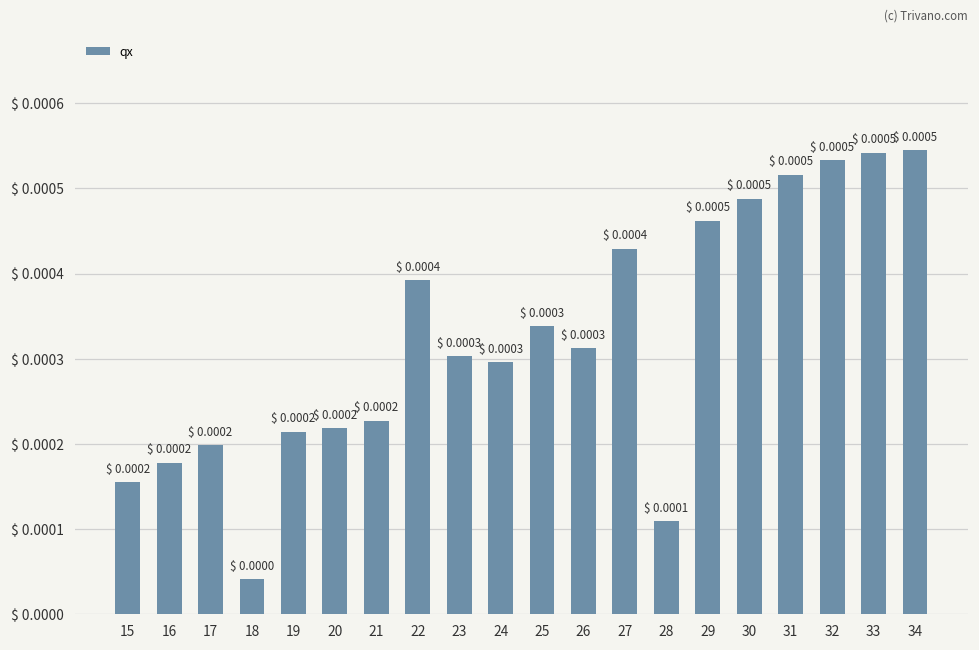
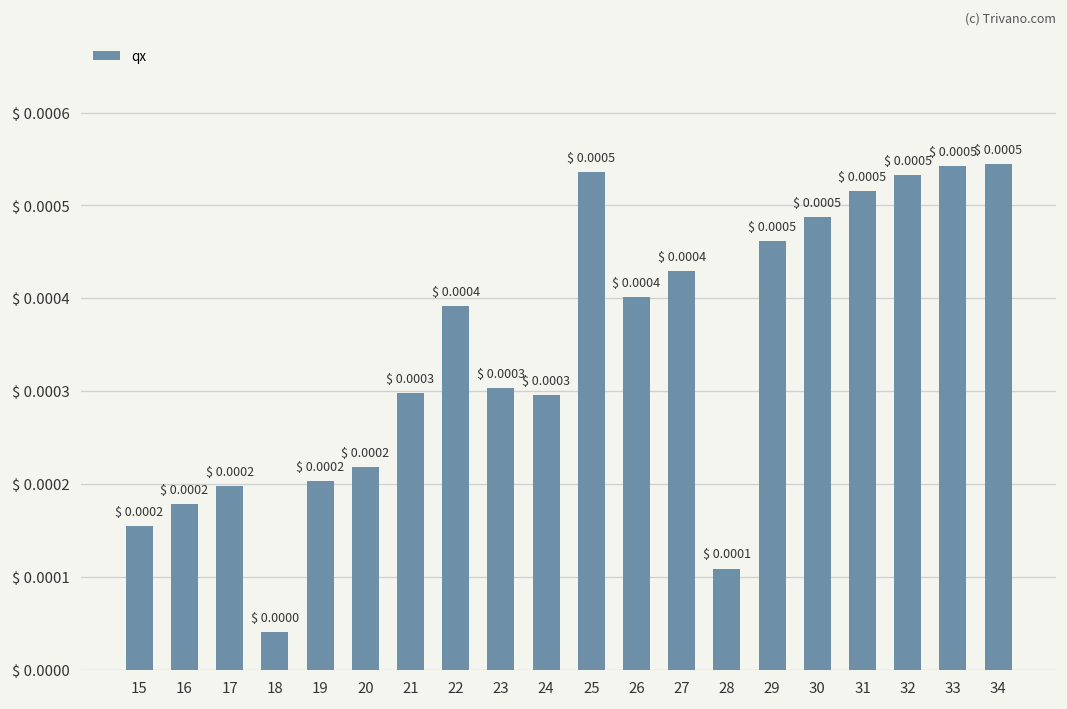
19: $ 0.00021 -> $ 0.00020
21: 0.0002 -> 0.0003
25: 0.0003 -> 0.0005
26: 0.0003 -> 0.0004
